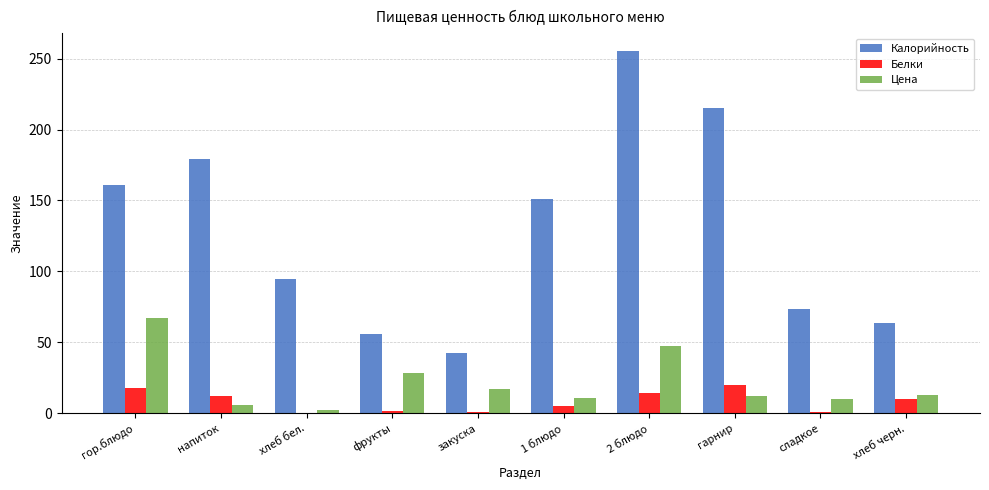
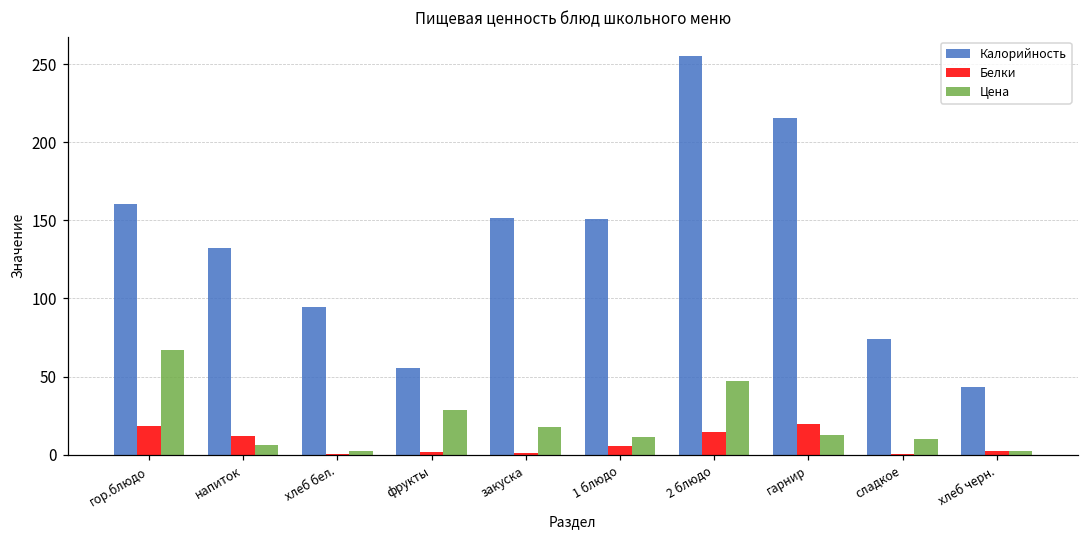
Калорийность, напиток: 179 -> 132
Калорийность, закуска: 42 -> 152
Калорийность, хлеб черн.: 64 -> 43
Белки, хлеб черн.: 10 -> 2
Цена, хлеб черн.: 13 -> 2
